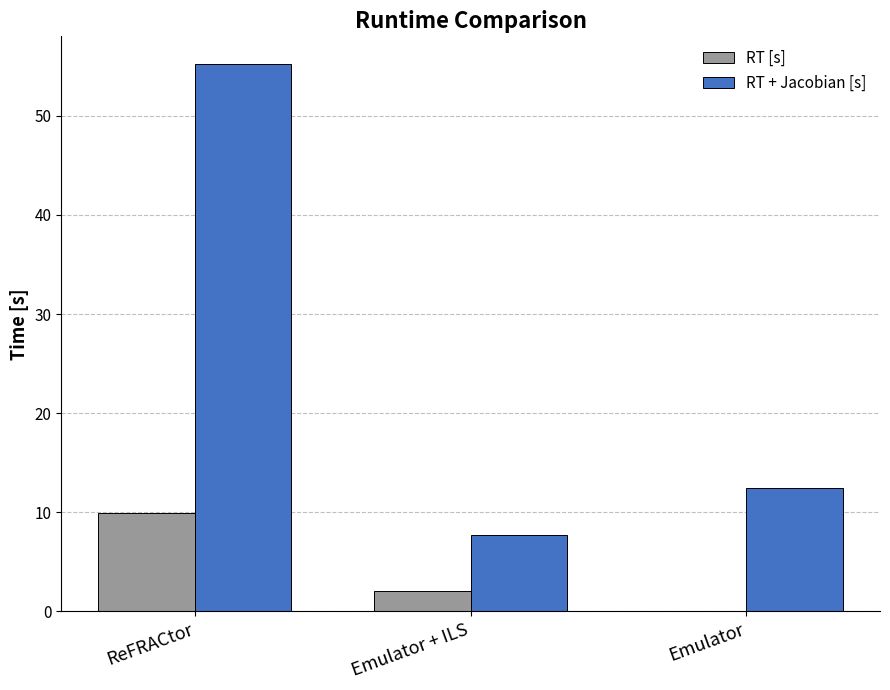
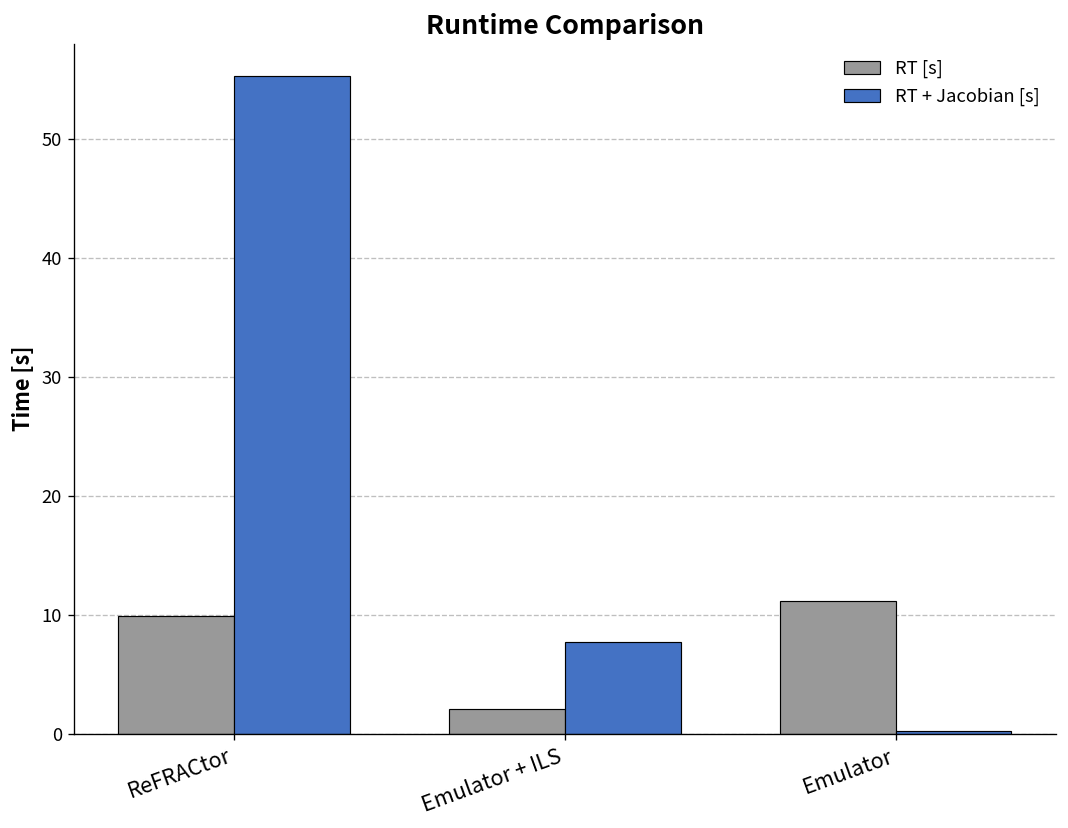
RT [s], Emulator: 0 -> 11
RT + Jacobian [s], Emulator: 12 -> 0
